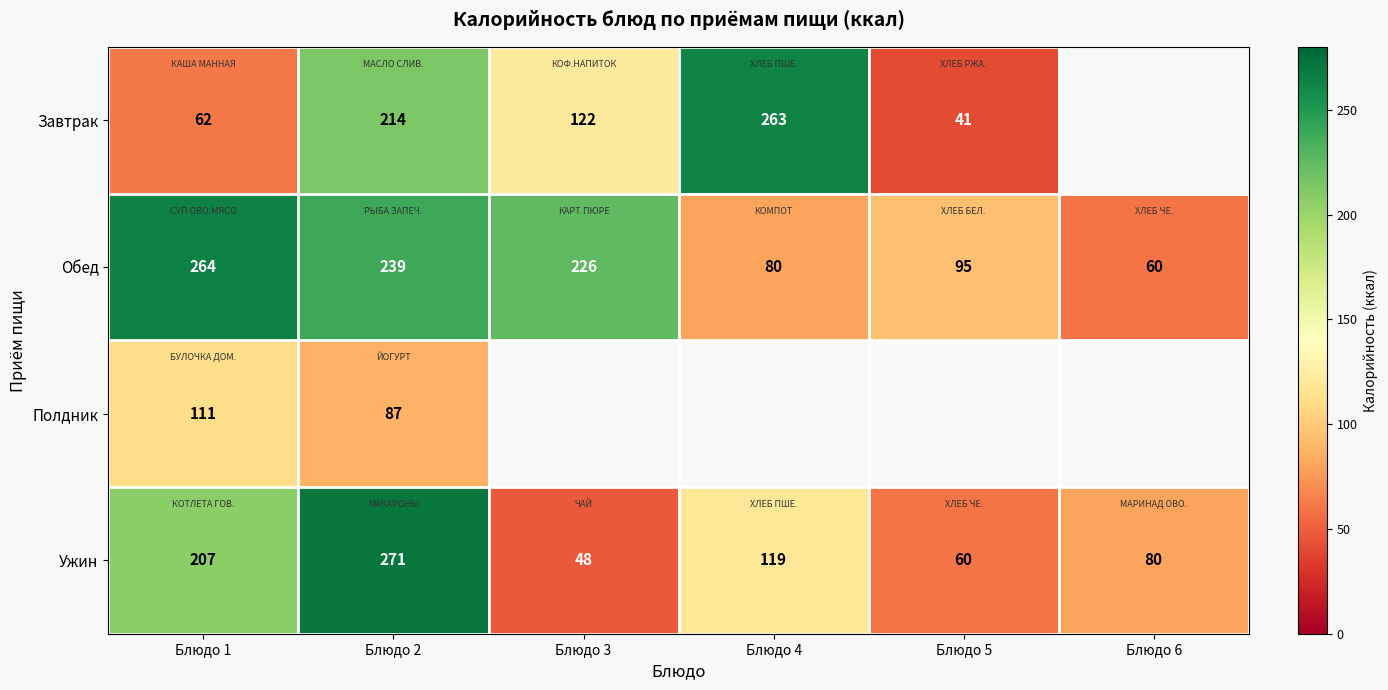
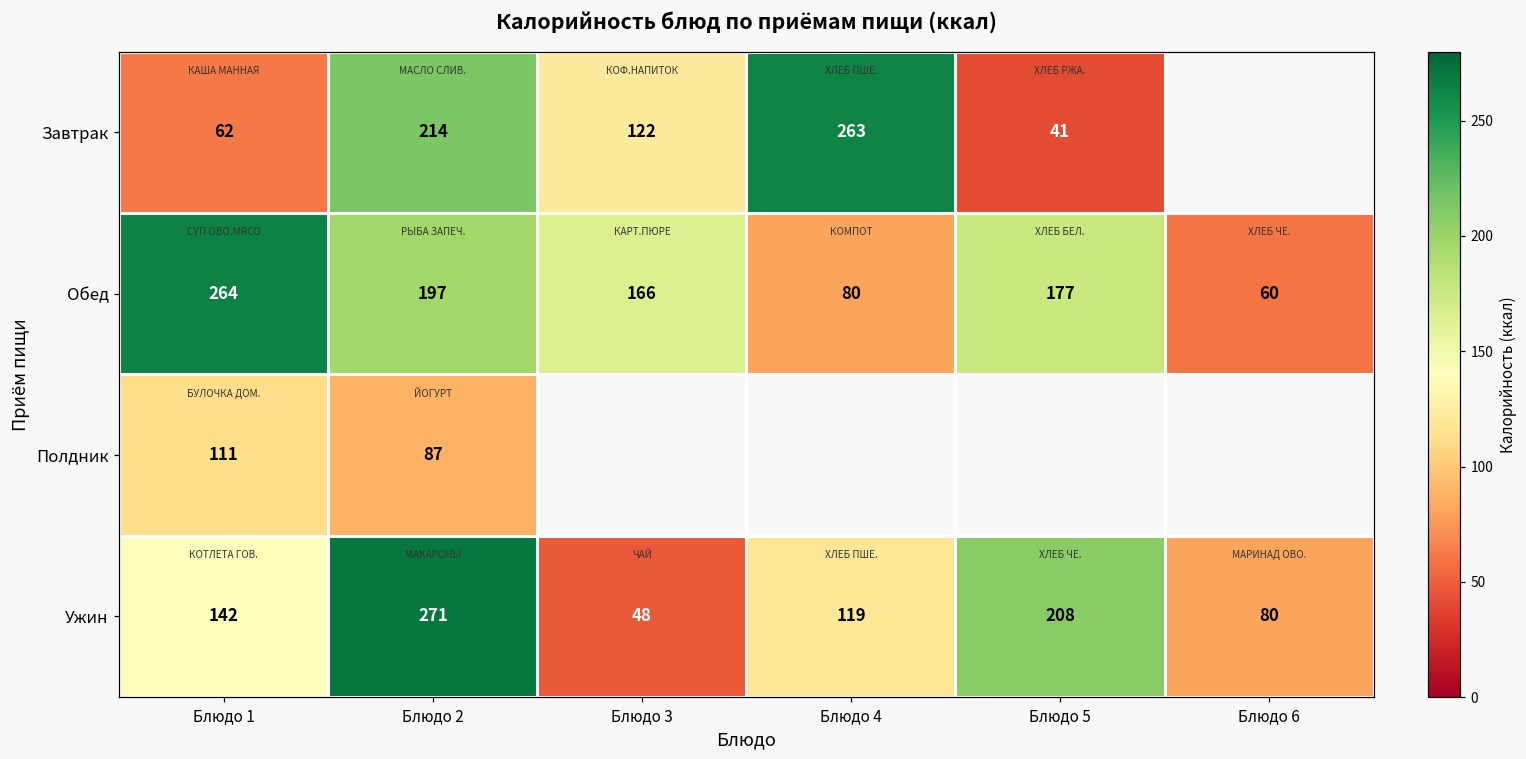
Обед, Блюдо 2: 239 -> 197
Обед, Блюдо 3: 226 -> 166
Обед, Блюдо 5: 95 -> 177
Ужин, Блюдо 1: 207 -> 142
Ужин, Блюдо 5: 60 -> 208
